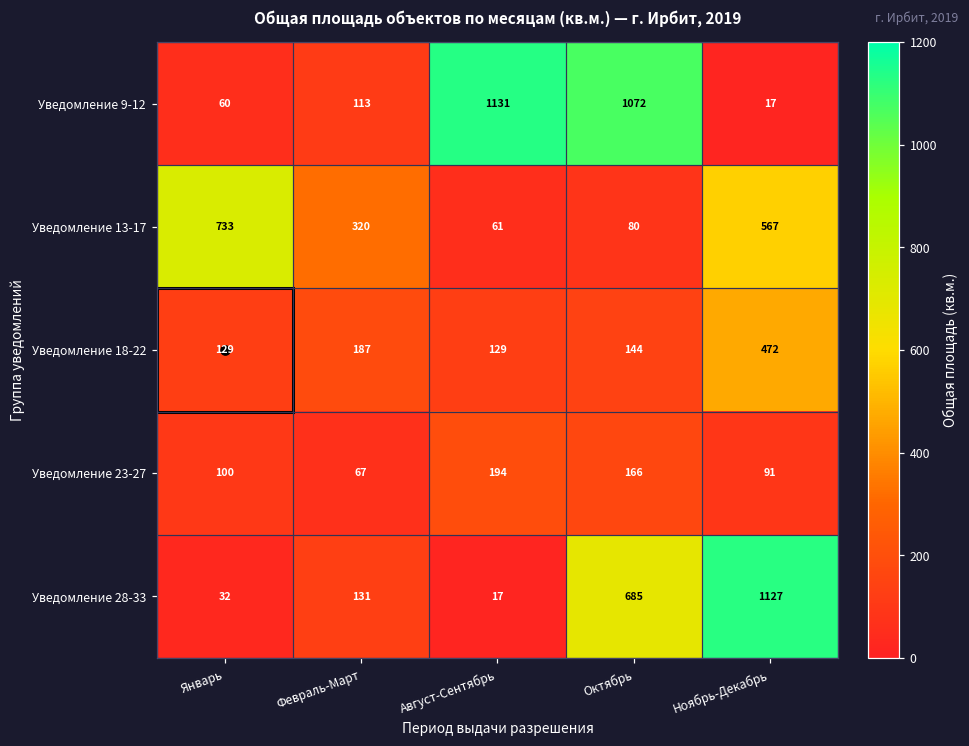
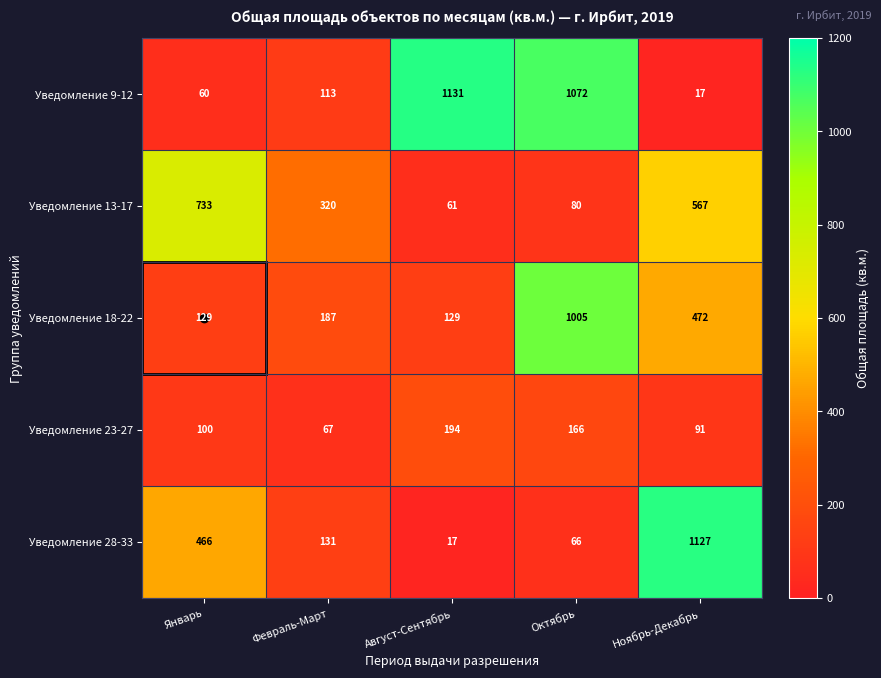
Уведомление 18-22, Октябрь: 144 -> 1005
Уведомление 28-33, Январь: 32 -> 466
Уведомление 28-33, Октябрь: 685 -> 66
